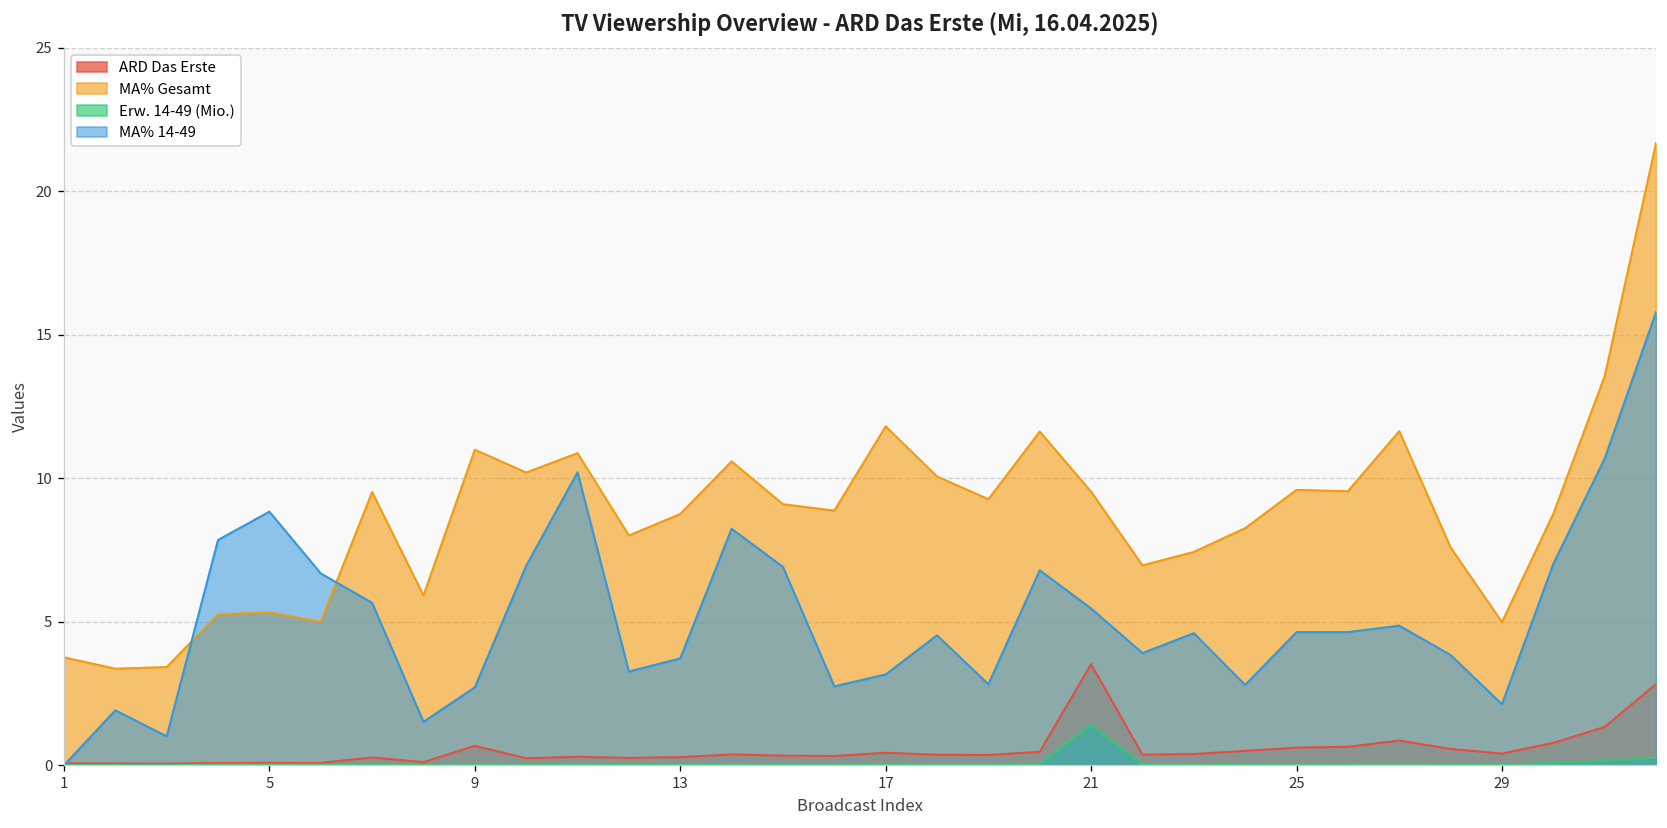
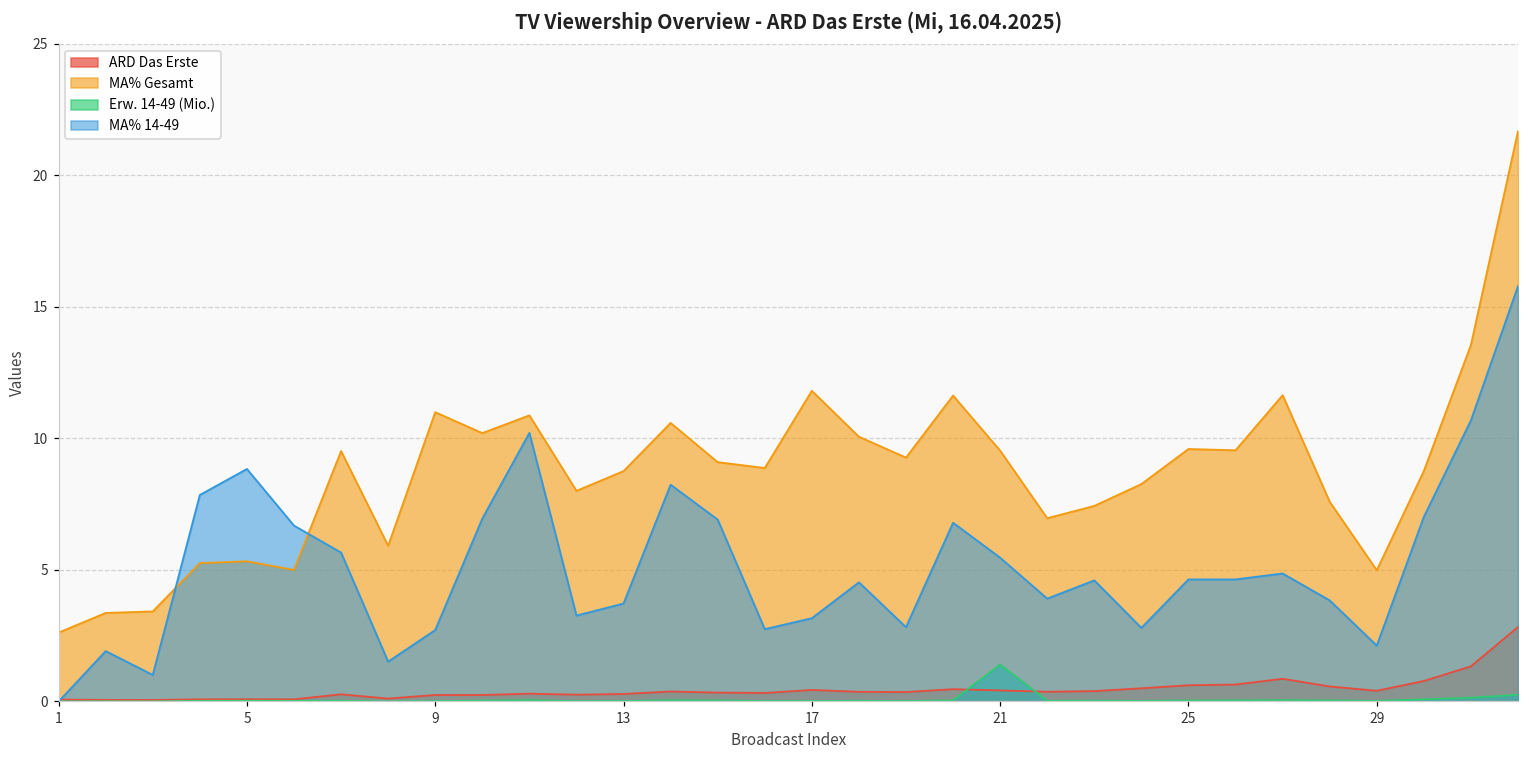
MA% Gesamt, 1: 3.8 -> 2.6
ARD Das Erste, 9: 0.7 -> 0.2
ARD Das Erste, 21: 3.5 -> 0.4
